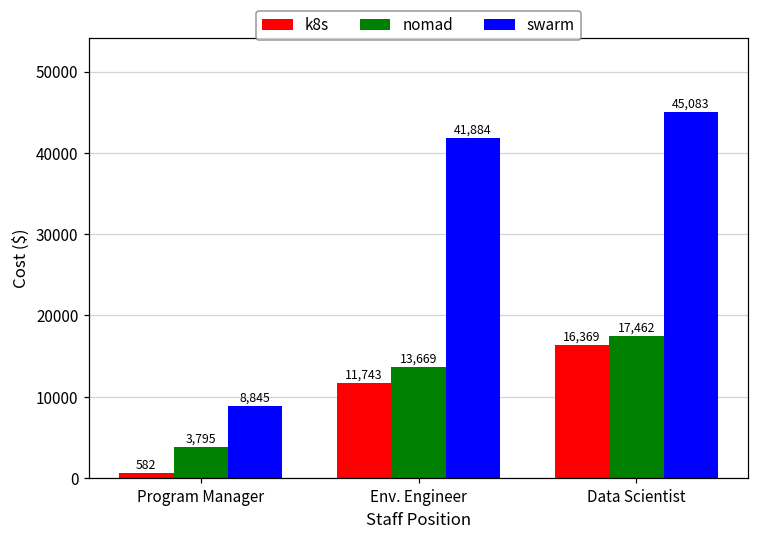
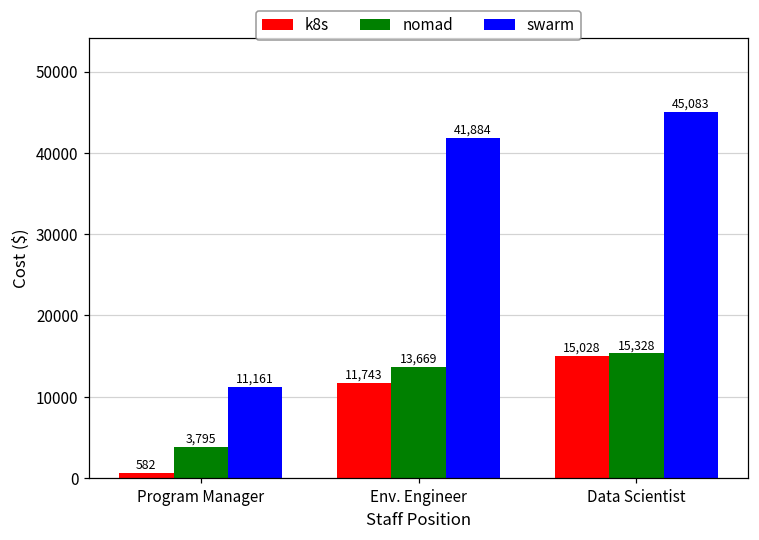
swarm, Program Manager: 8,845 -> 11,161
k8s, Data Scientist: 16,369 -> 15,028
nomad, Data Scientist: 17,462 -> 15,328
